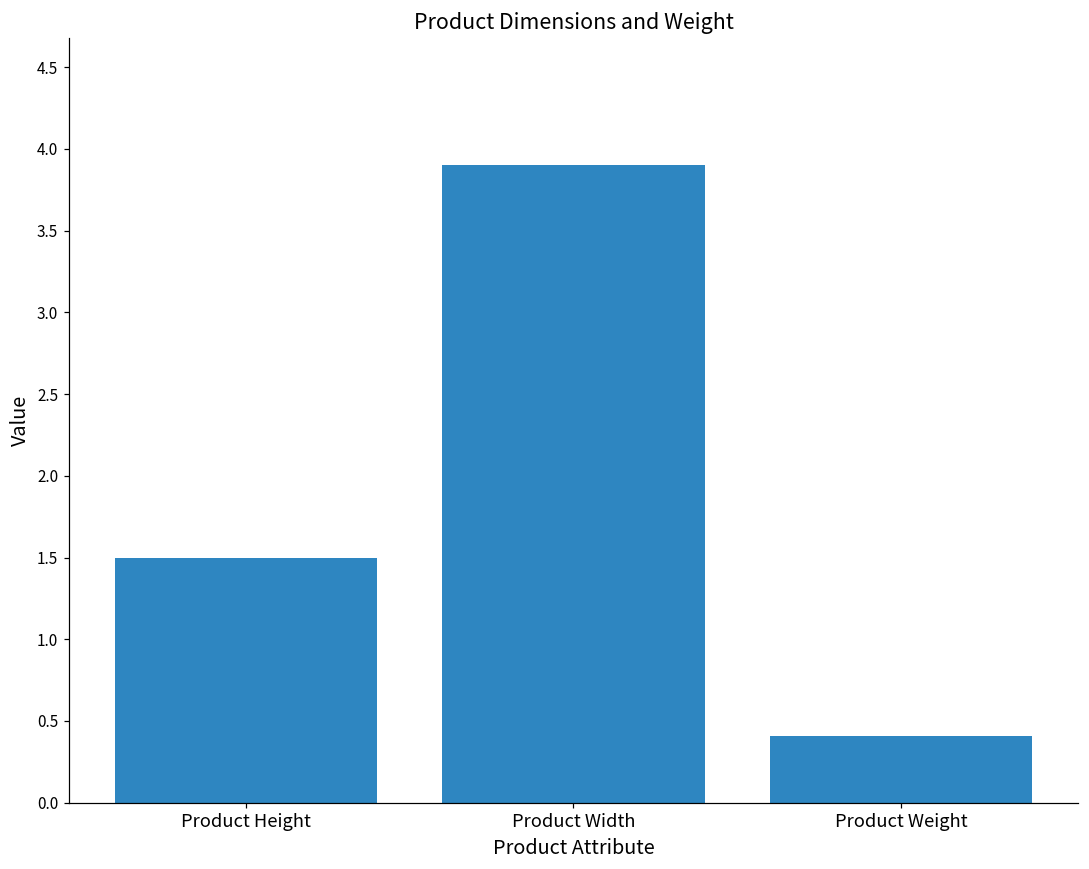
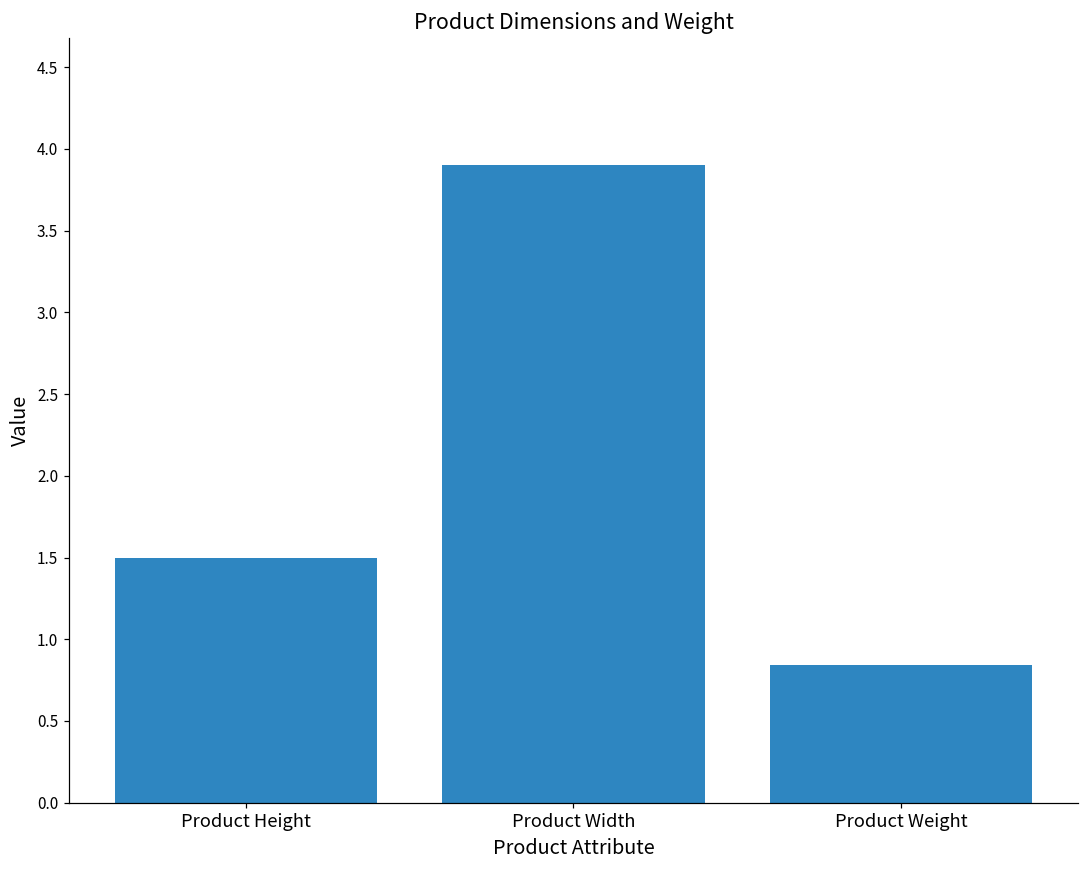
Product Weight: 0.41 -> 0.84
